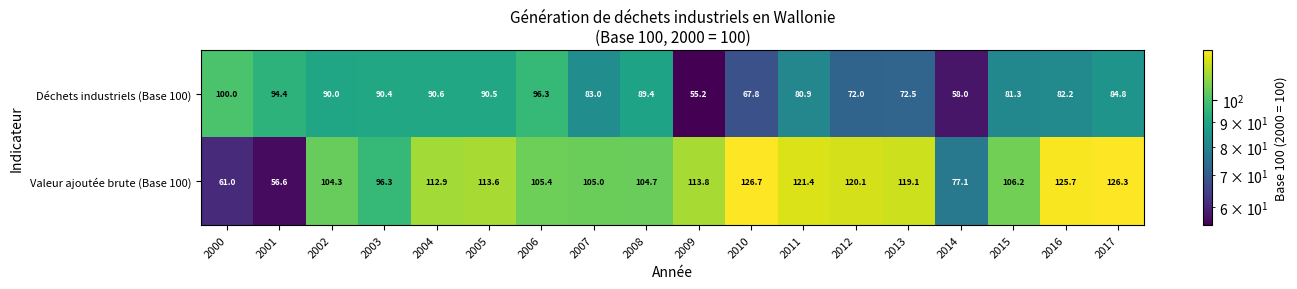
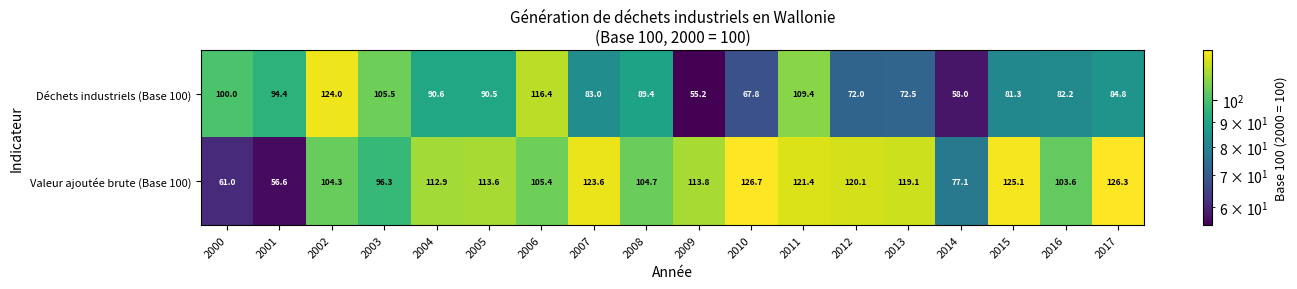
Déchets industriels (Base 100), 2002: 90.0 -> 124.0
Déchets industriels (Base 100), 2003: 90.4 -> 105.5
Déchets industriels (Base 100), 2006: 96.3 -> 116.4
Déchets industriels (Base 100), 2011: 80.9 -> 109.4
Valeur ajoutée brute (Base 100), 2007: 105.0 -> 123.6
Valeur ajoutée brute (Base 100), 2015: 106.2 -> 125.1
Valeur ajoutée brute (Base 100), 2016: 125.7 -> 103.6
